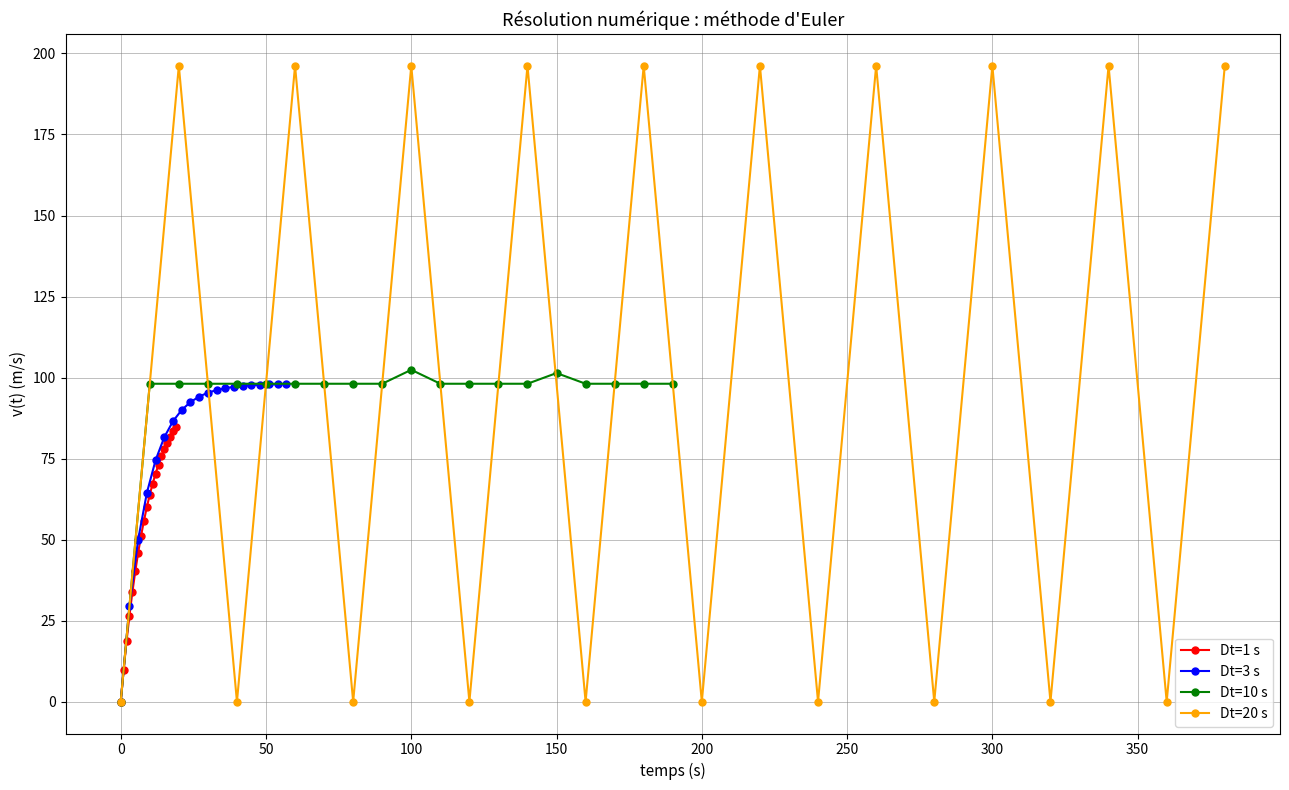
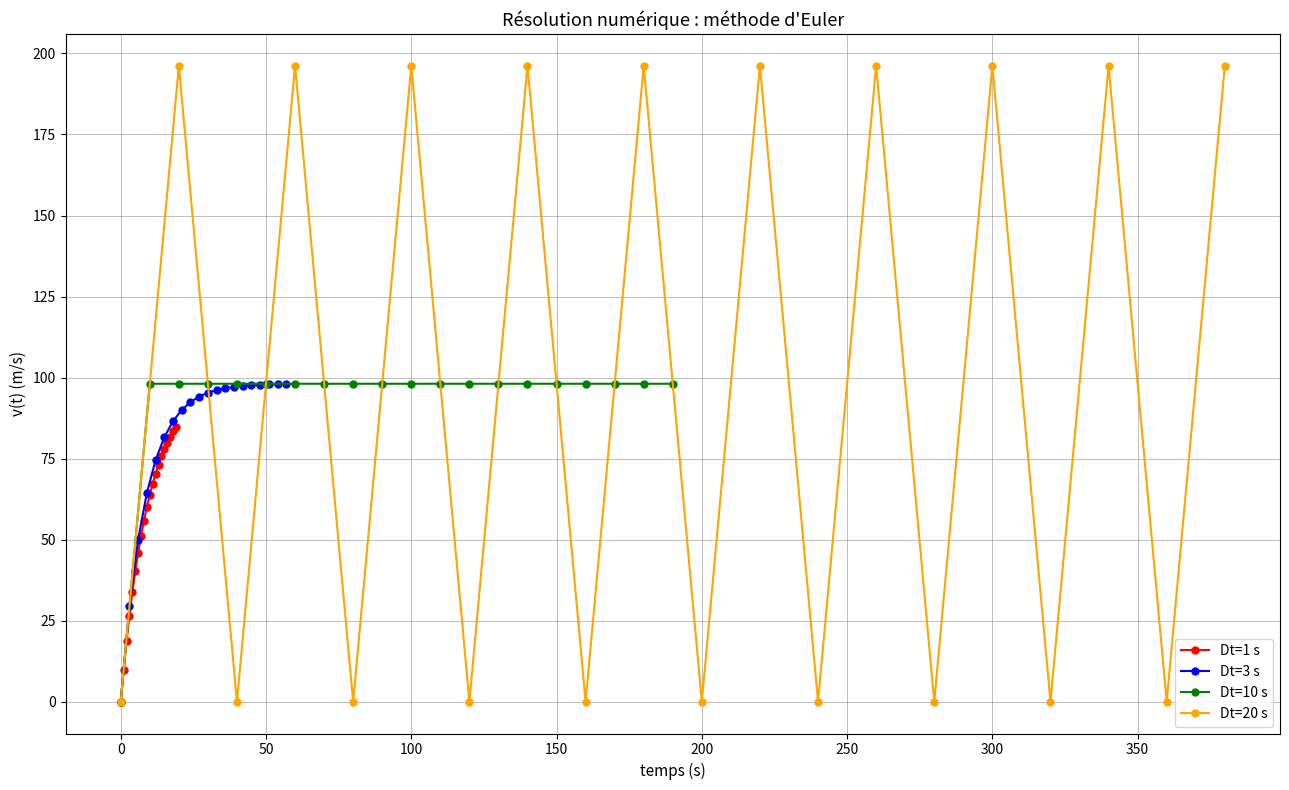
Dt=10 s, 100: 102 -> 98
Dt=10 s, 150: 101 -> 98
